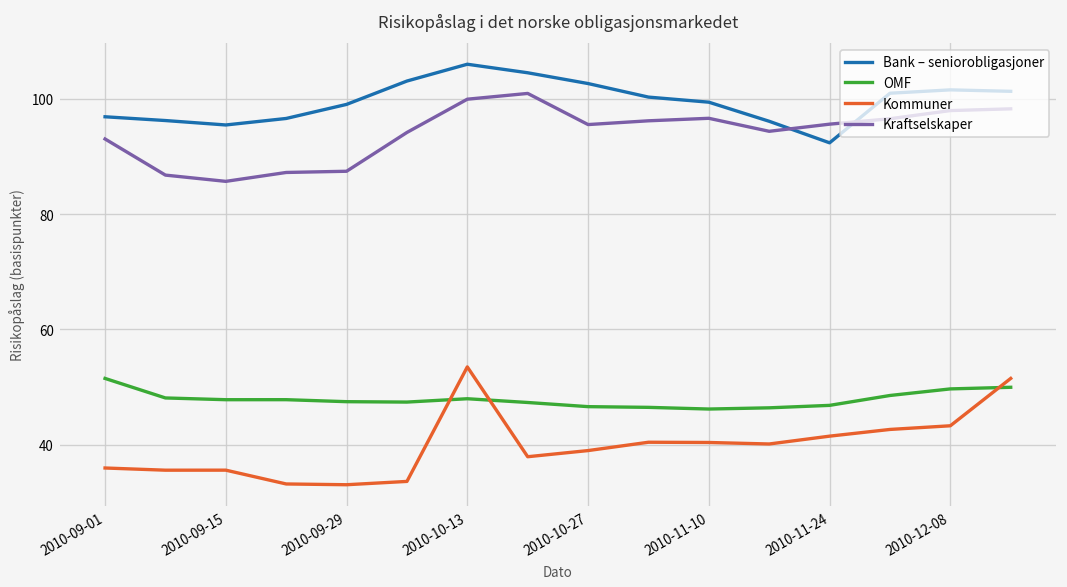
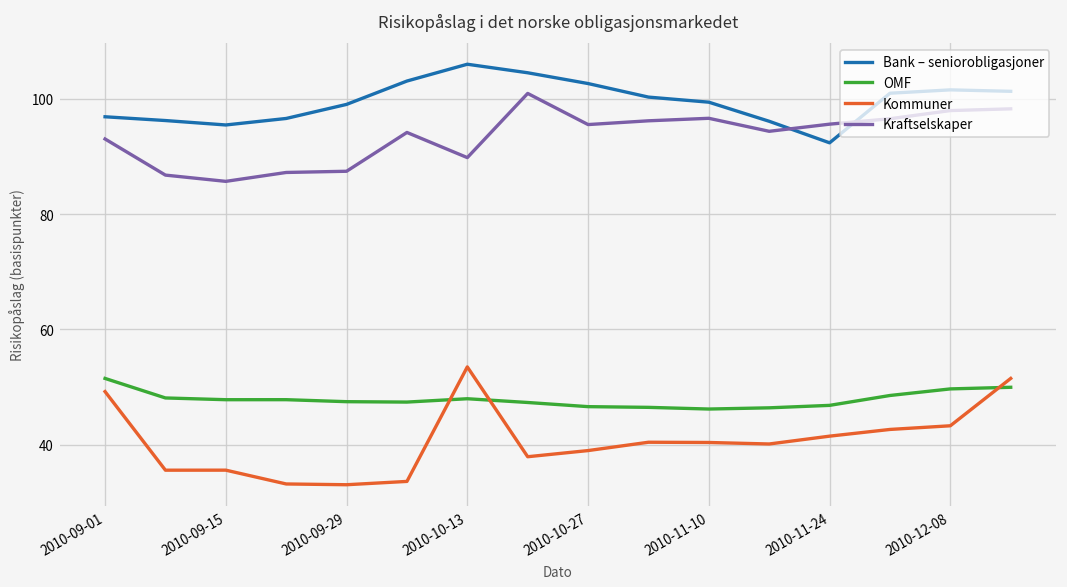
Kommuner, 2010-09-01: 36 -> 49
Kraftselskaper, 2010-10-13: 100 -> 90
